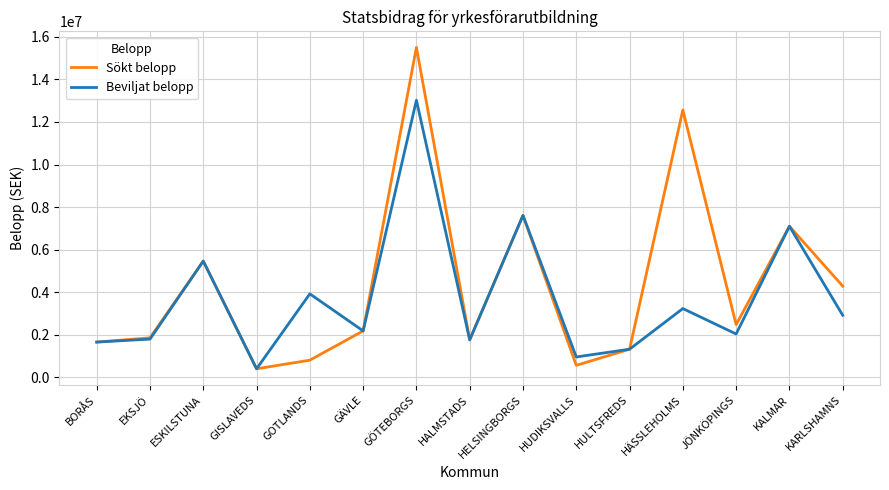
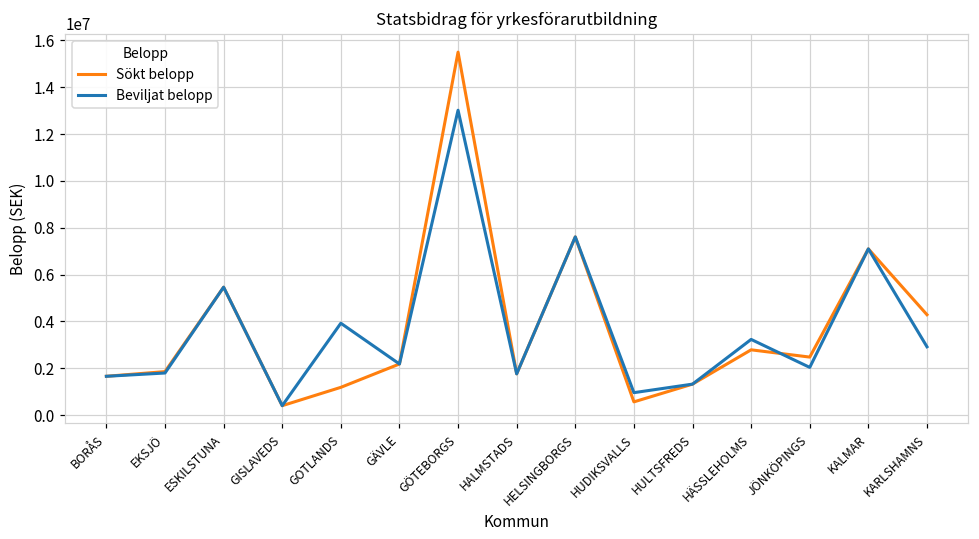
Sökt belopp, GOTLANDS: 800000 -> 1200000
Sökt belopp, HÄSSLEHOLMS: 12600000 -> 2800000
